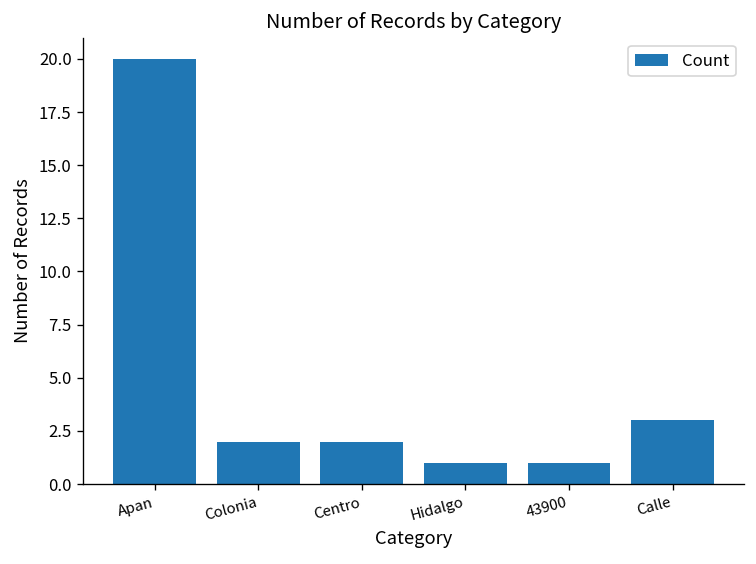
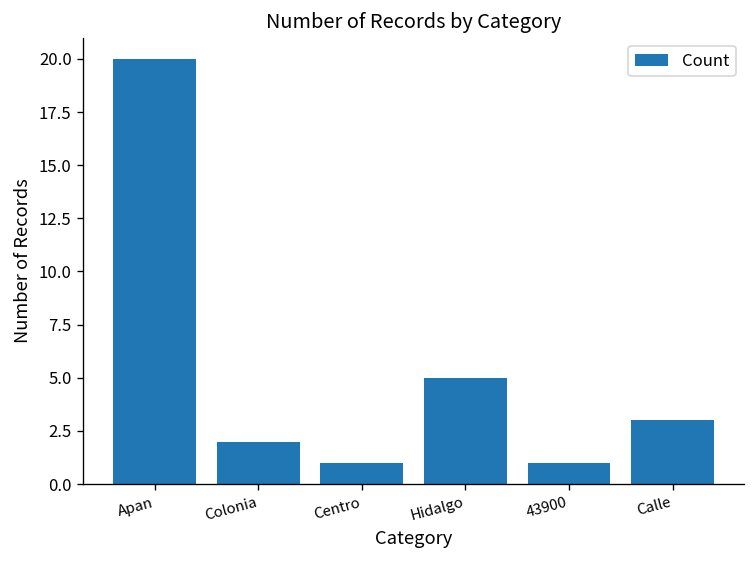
Centro: 2 -> 1
Hidalgo: 1 -> 5
